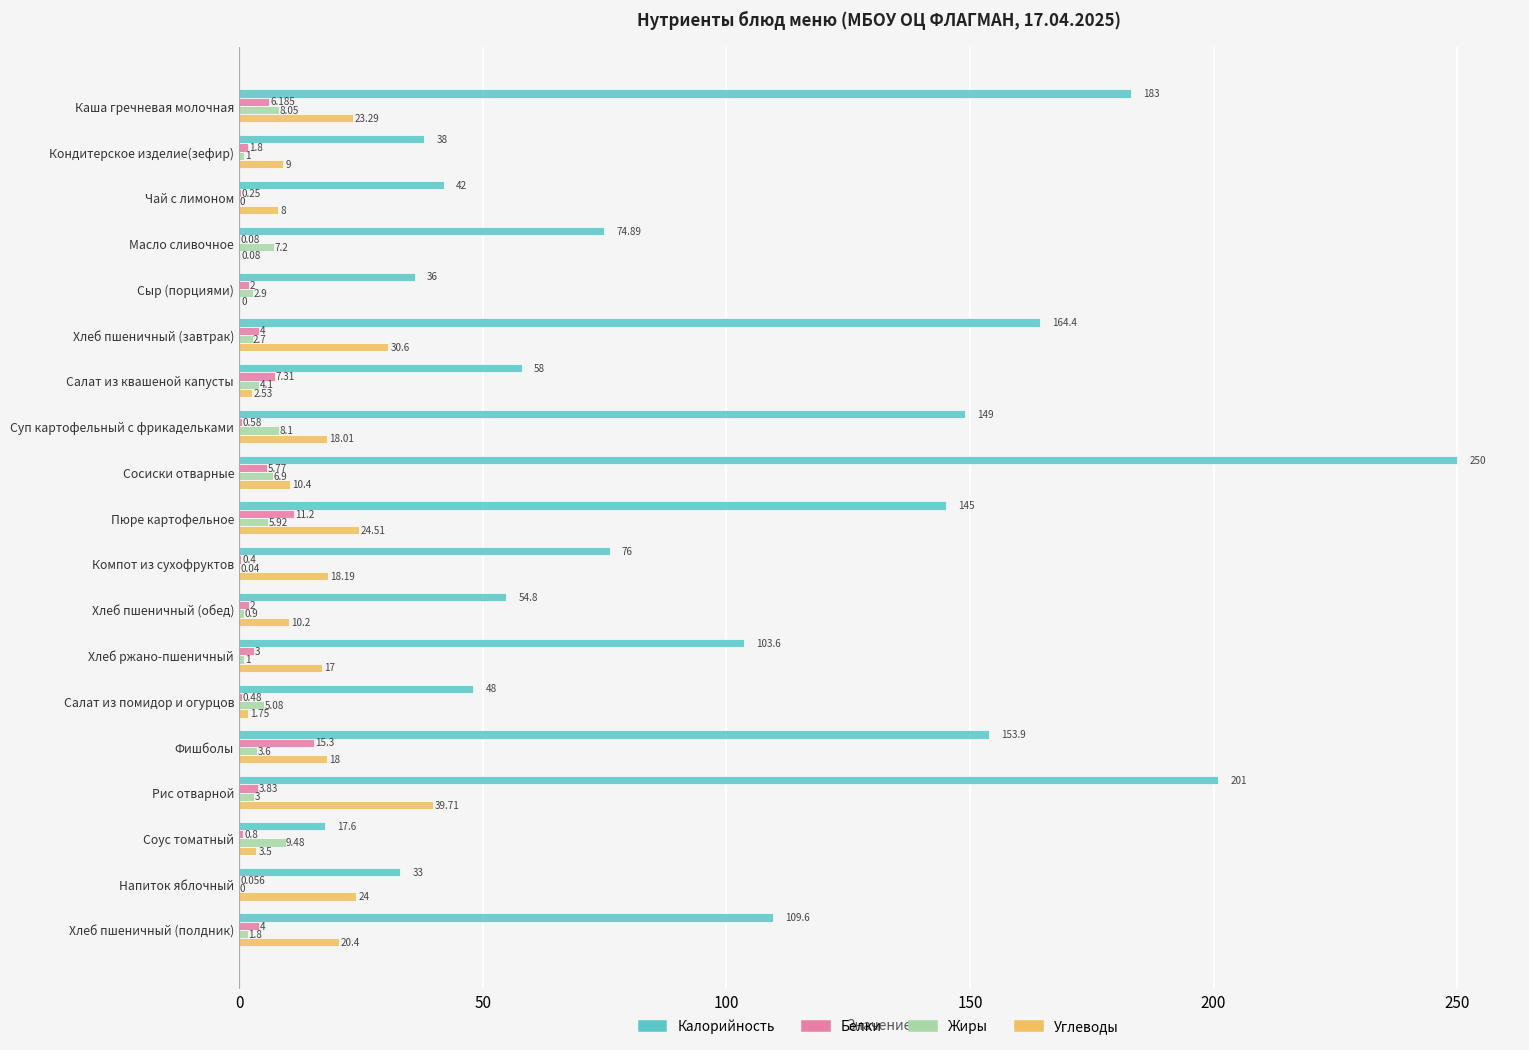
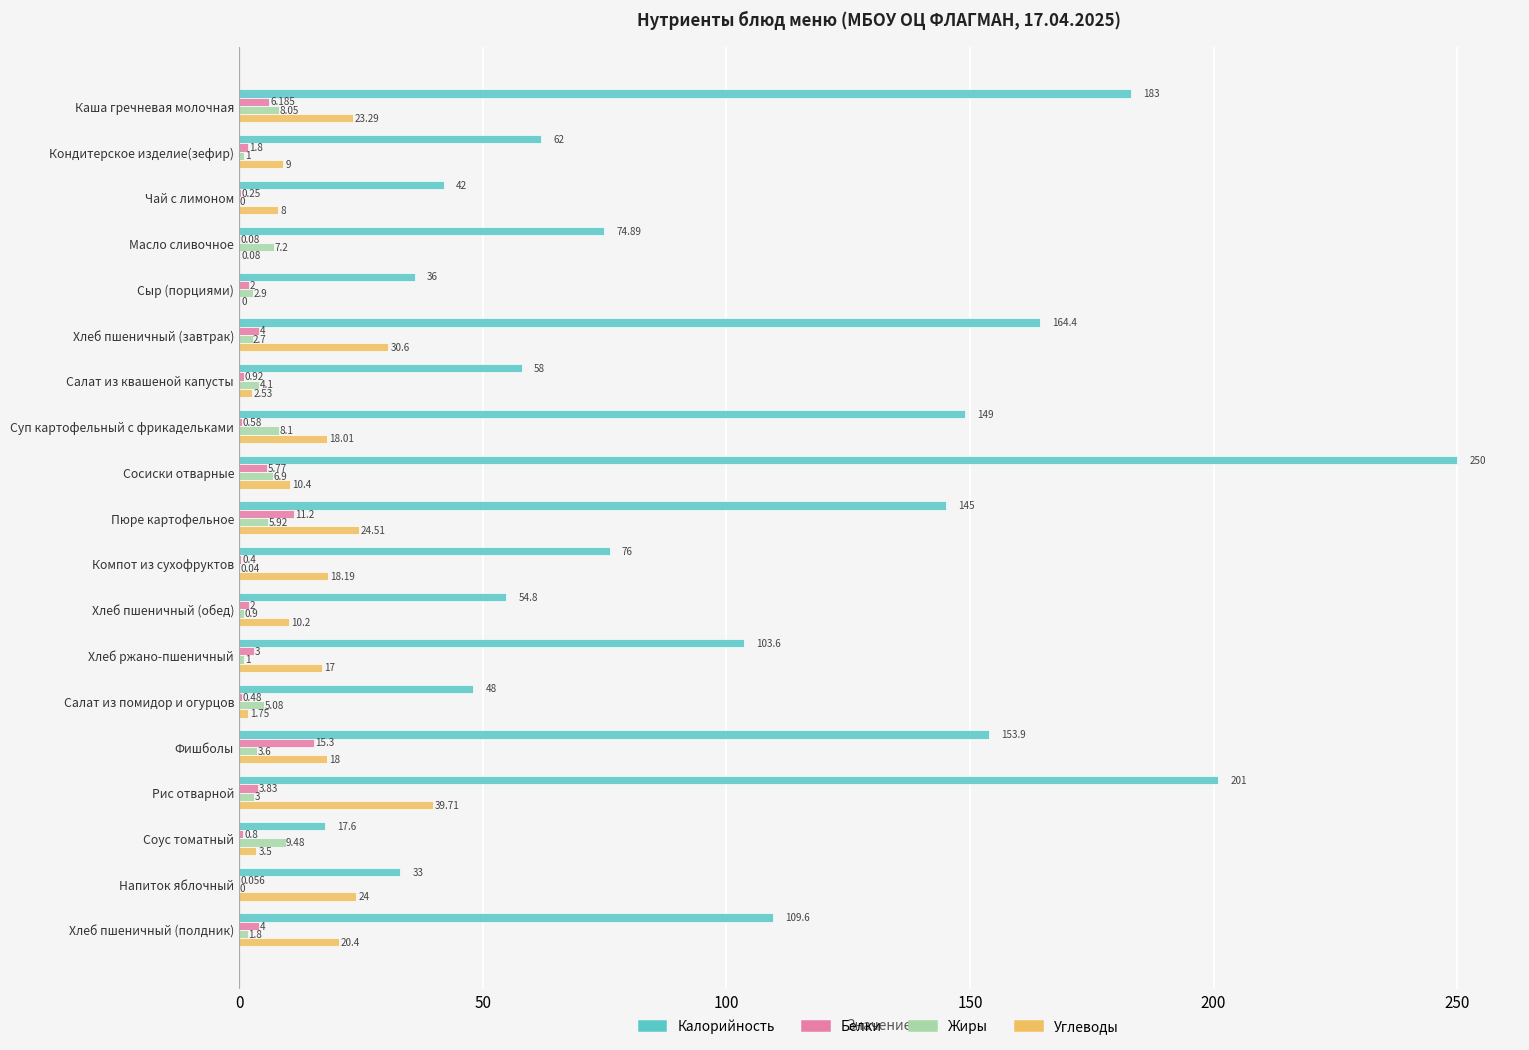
Калорийность, Кондитерское изделие(зефир): 38 -> 62
Белки, Салат из квашеной капусты: 7.31 -> 0.92
